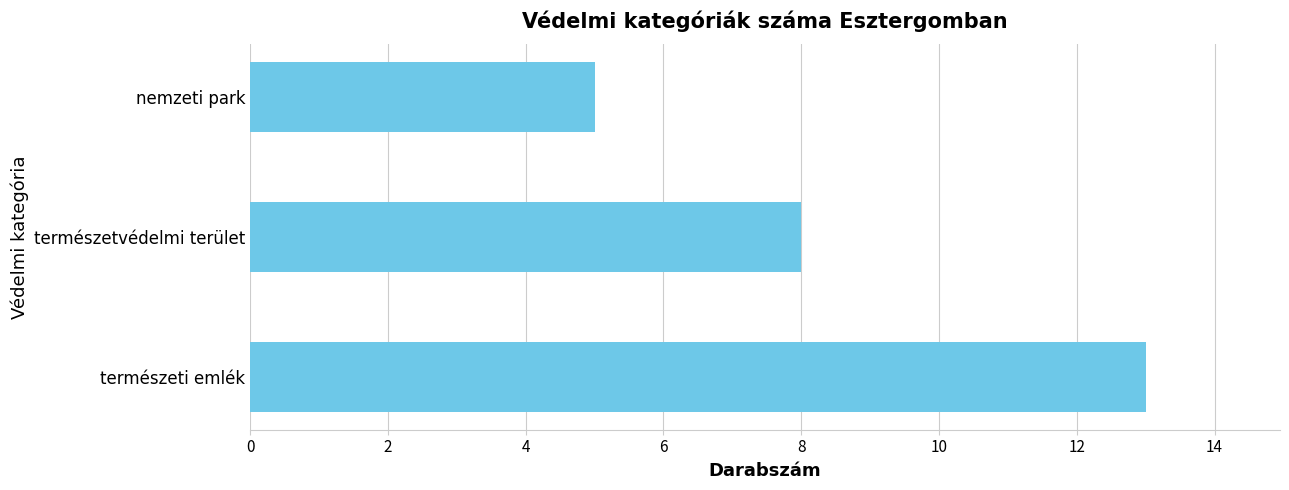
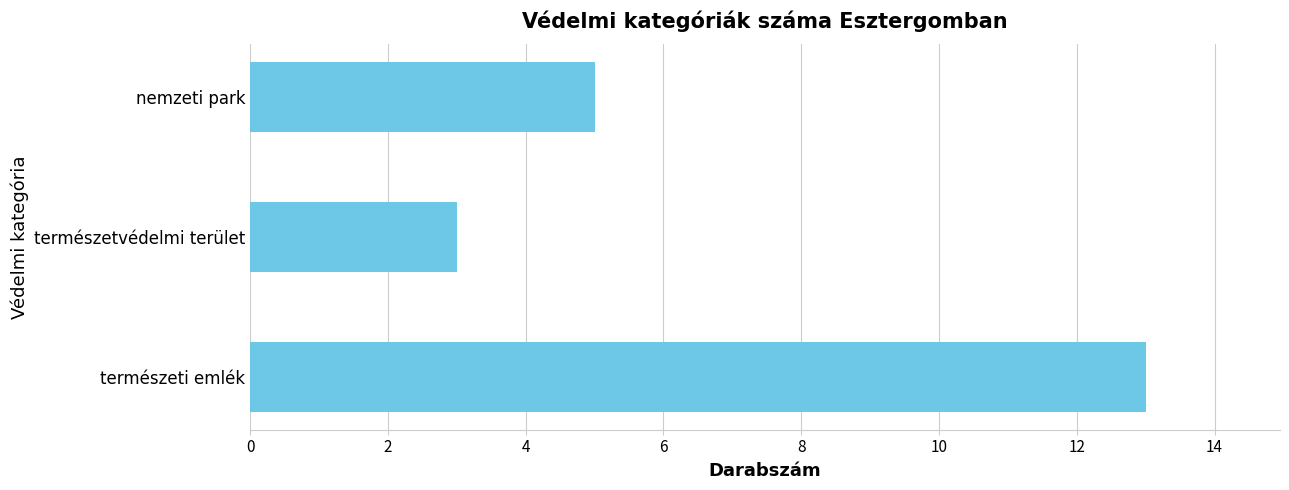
természetvédelmi terület: 8 -> 3
